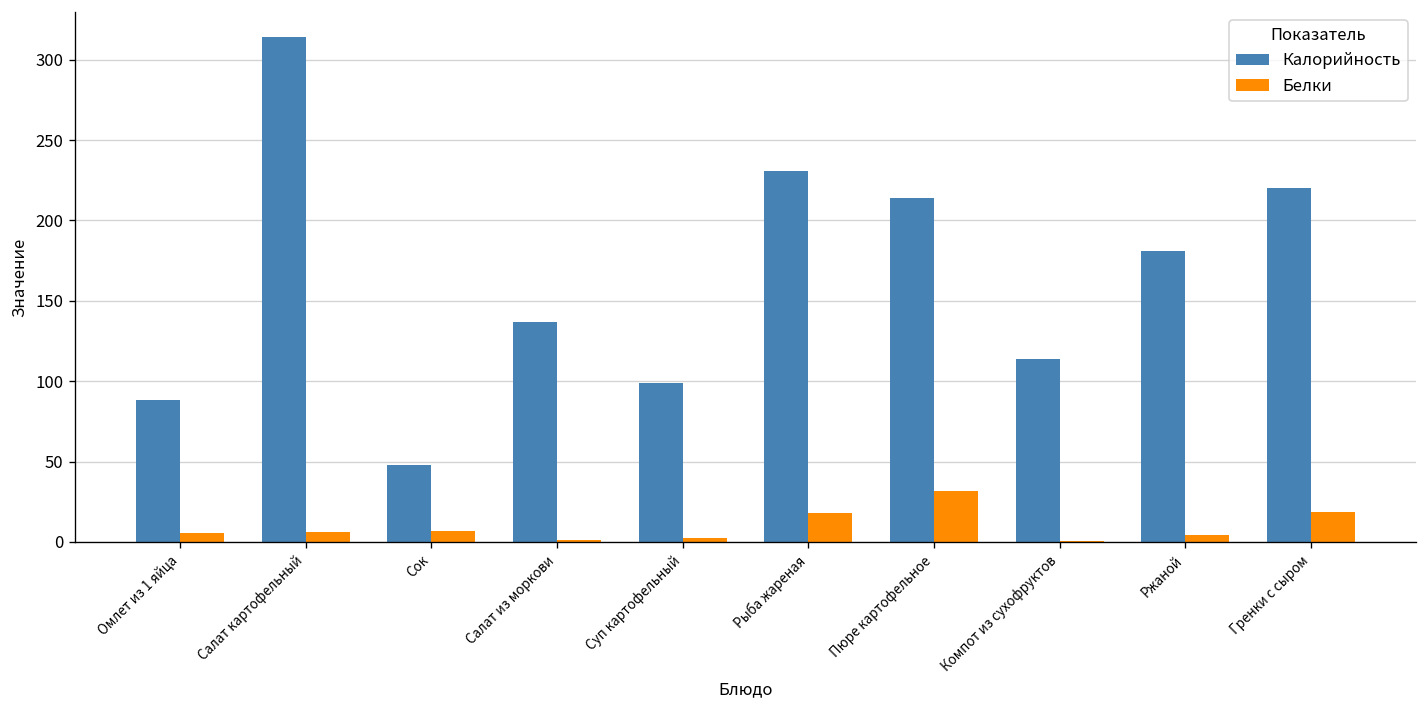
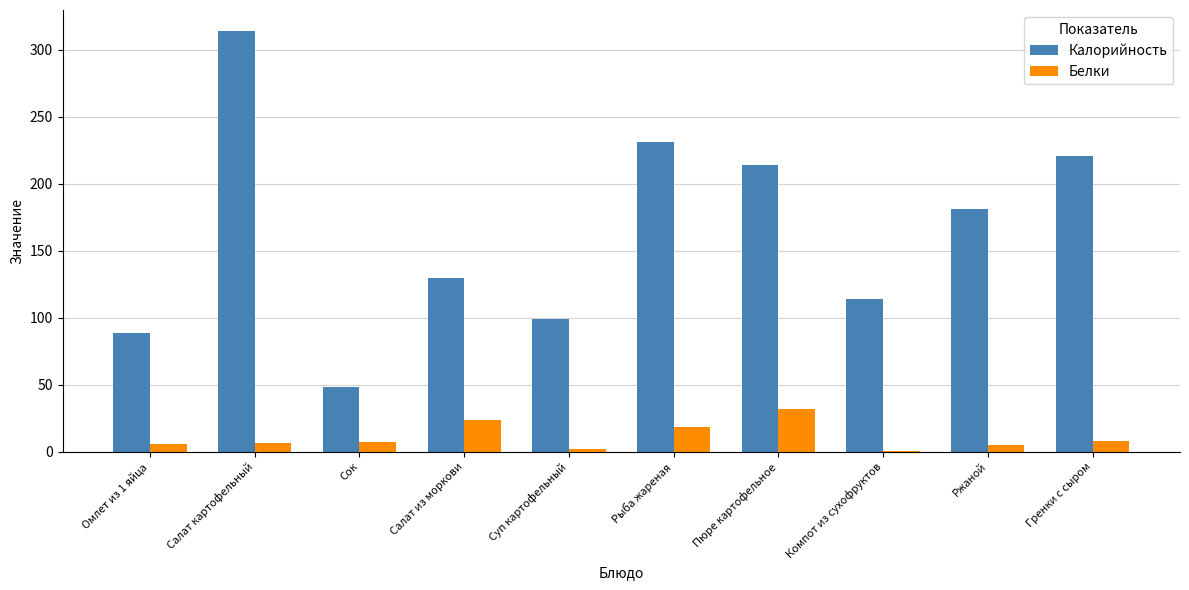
Калорийность, Салат из моркови: 137 -> 130
Белки, Салат из моркови: 1 -> 24
Белки, Гренки с сыром: 19 -> 8
